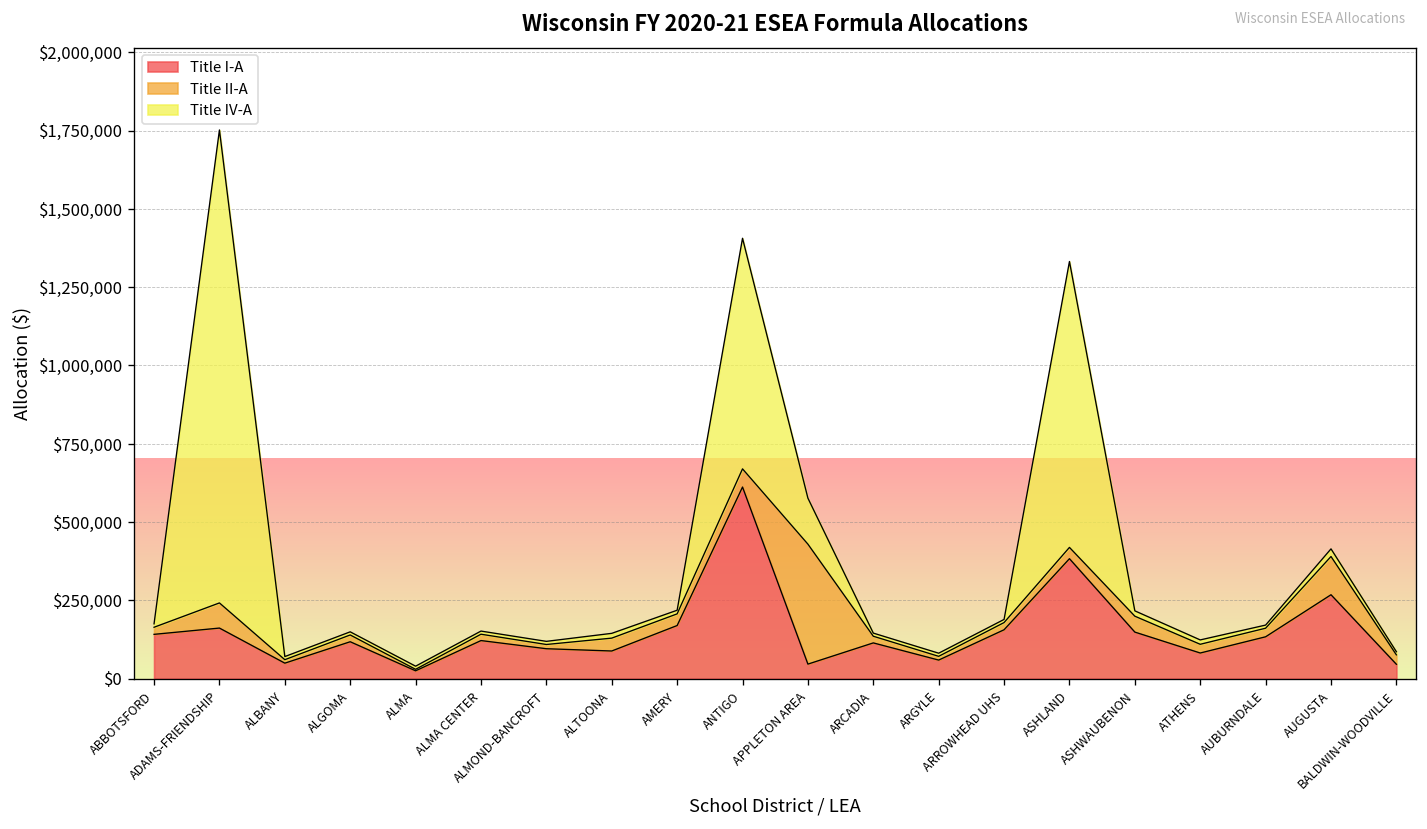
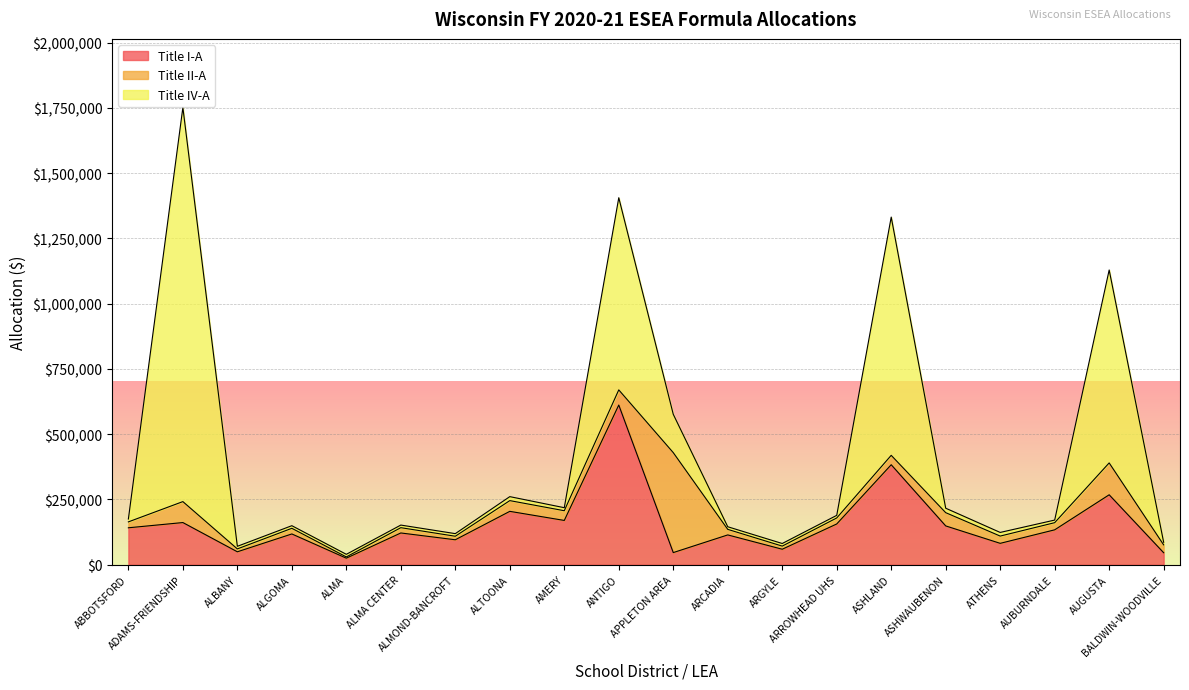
Title I-A, ALTOONA: $90,000 -> $200,000
Title IV-A, AUGUSTA: $20,000 -> $740,000
